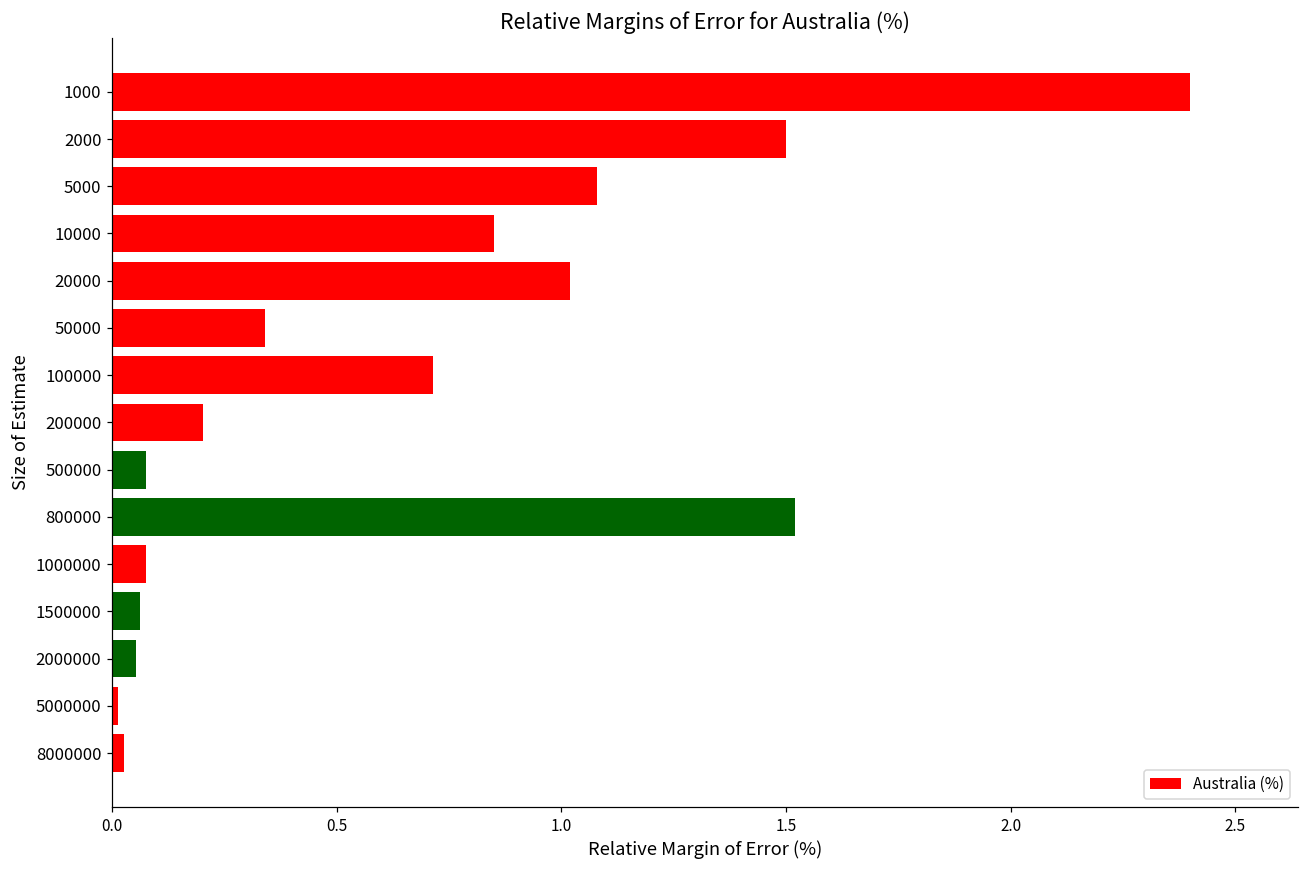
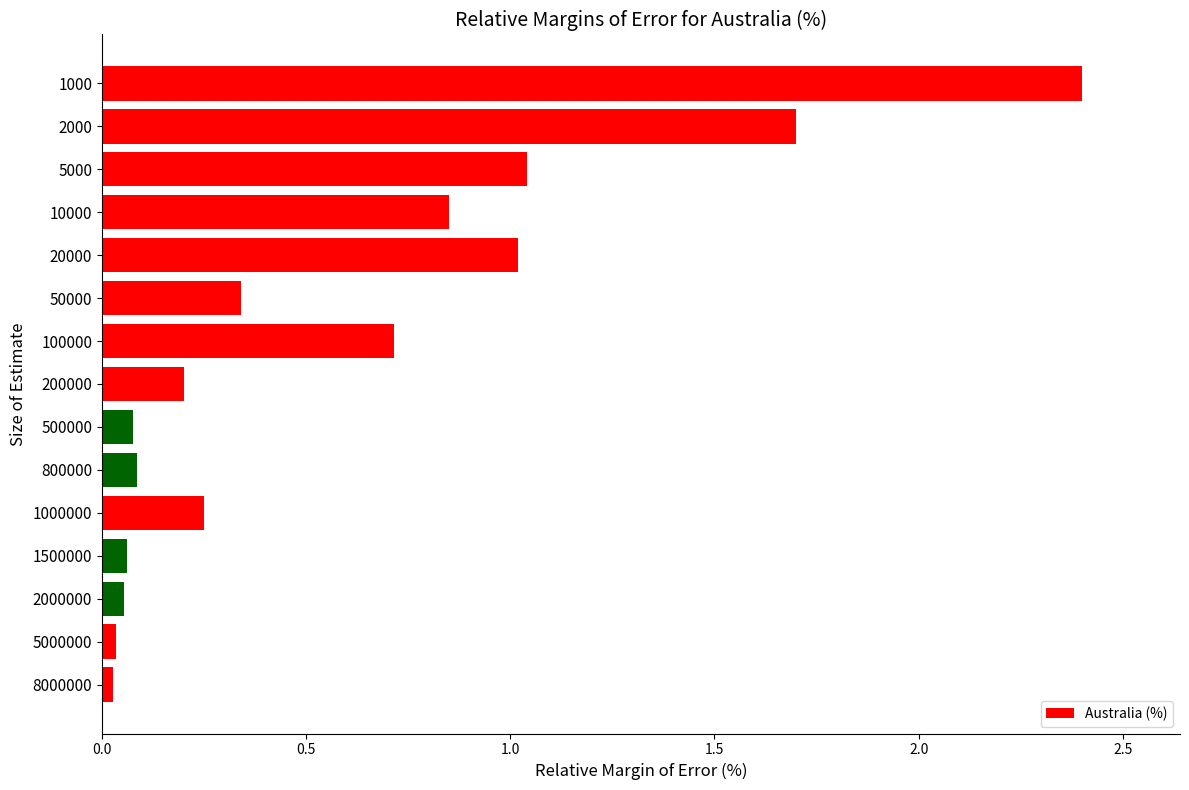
2000: 1.5 -> 1.7
5000: 1.08 -> 1.04
800000: 1.52 -> 0.09
1000000: 0.08 -> 0.25
5000000: 0.01 -> 0.03
